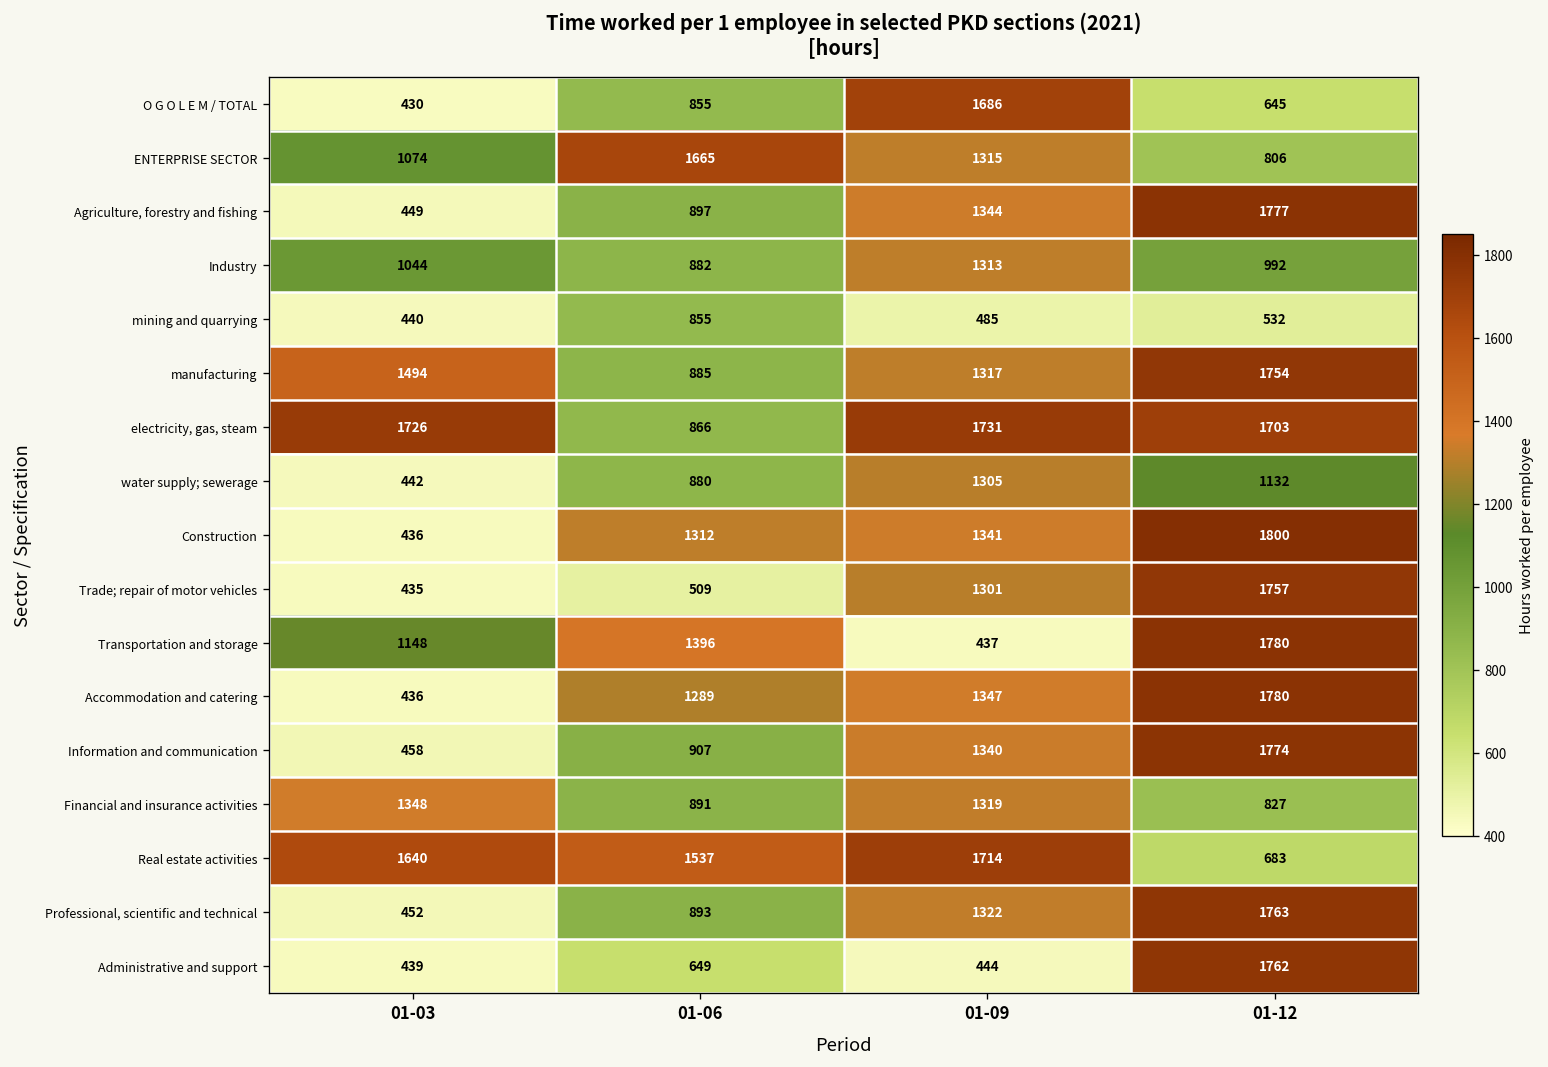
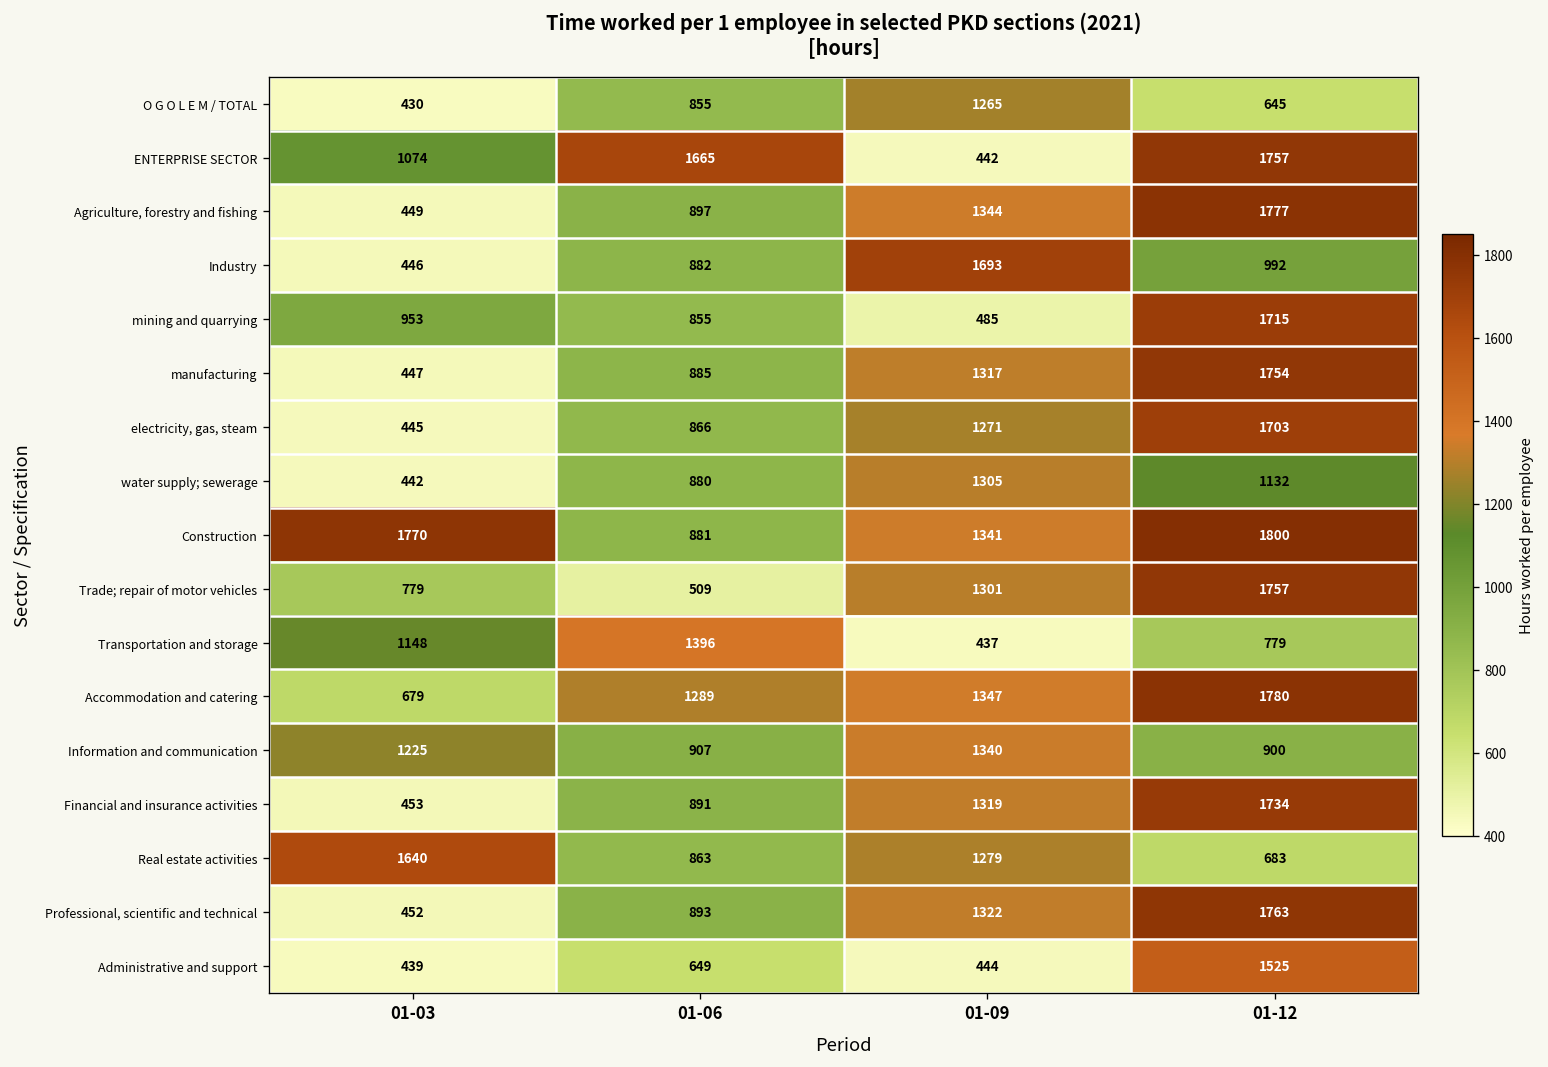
O G O L E M / TOTAL, 01-09: 1686 -> 1265
ENTERPRISE SECTOR, 01-09: 1315 -> 442
ENTERPRISE SECTOR, 01-12: 806 -> 1757
Industry, 01-03: 1044 -> 446
Industry, 01-09: 1313 -> 1693
mining and quarrying, 01-03: 440 -> 953
mining and quarrying, 01-12: 532 -> 1715
manufacturing, 01-03: 1494 -> 447
electricity, gas, steam, 01-03: 1726 -> 445
electricity, gas, steam, 01-09: 1731 -> 1271
Construction, 01-03: 436 -> 1770
Construction, 01-06: 1312 -> 881
Trade; repair of motor vehicles, 01-03: 435 -> 779
Transportation and storage, 01-12: 1780 -> 779
Accommodation and catering, 01-03: 436 -> 679
Information and communication, 01-03: 458 -> 1225
Information and communication, 01-12: 1774 -> 900
Financial and insurance activities, 01-03: 1348 -> 453
Financial and insurance activities, 01-12: 827 -> 1734
Real estate activities, 01-06: 1537 -> 863
Real estate activities, 01-09: 1714 -> 1279
Administrative and support, 01-12: 1762 -> 1525
